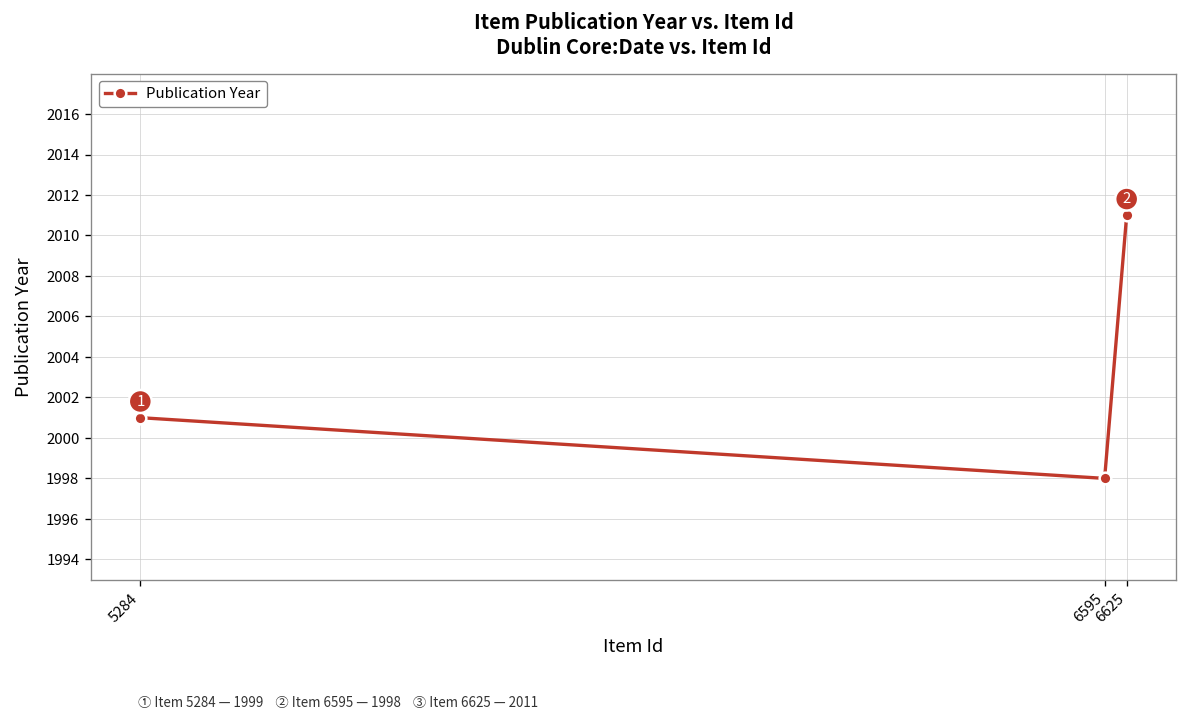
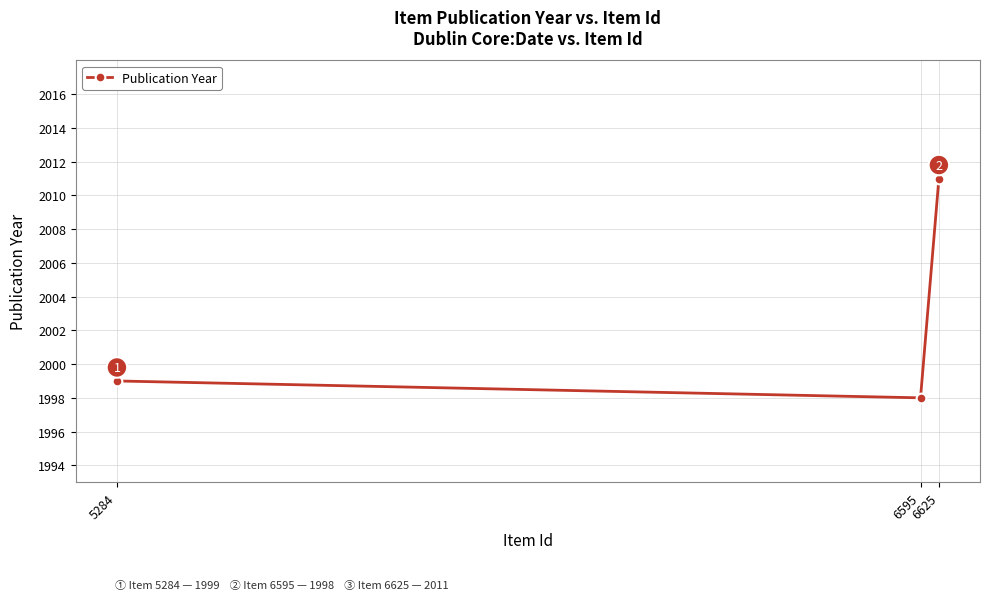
5284: 2001 -> 1999
